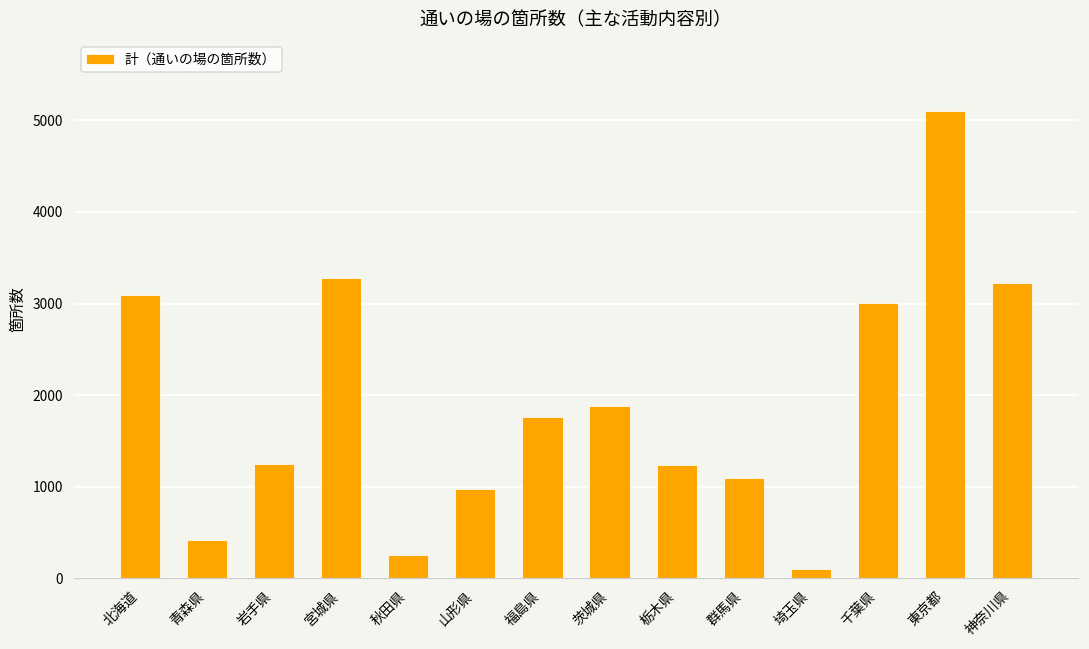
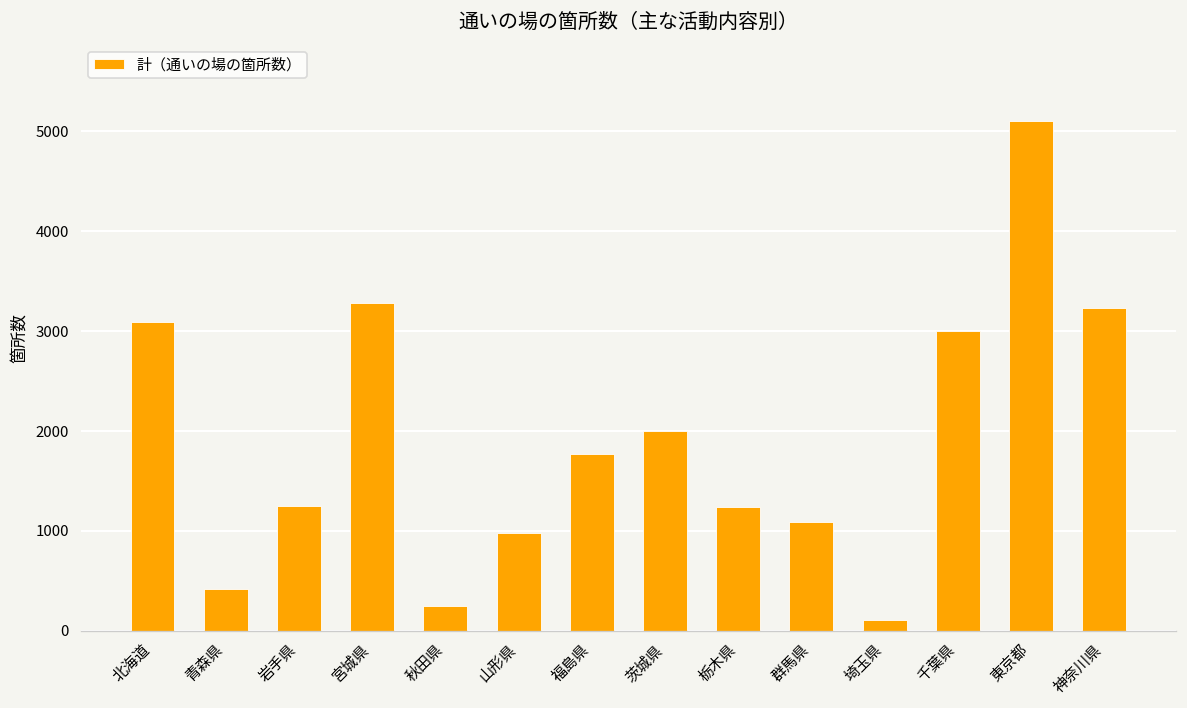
茨城県: 1900 -> 2000
